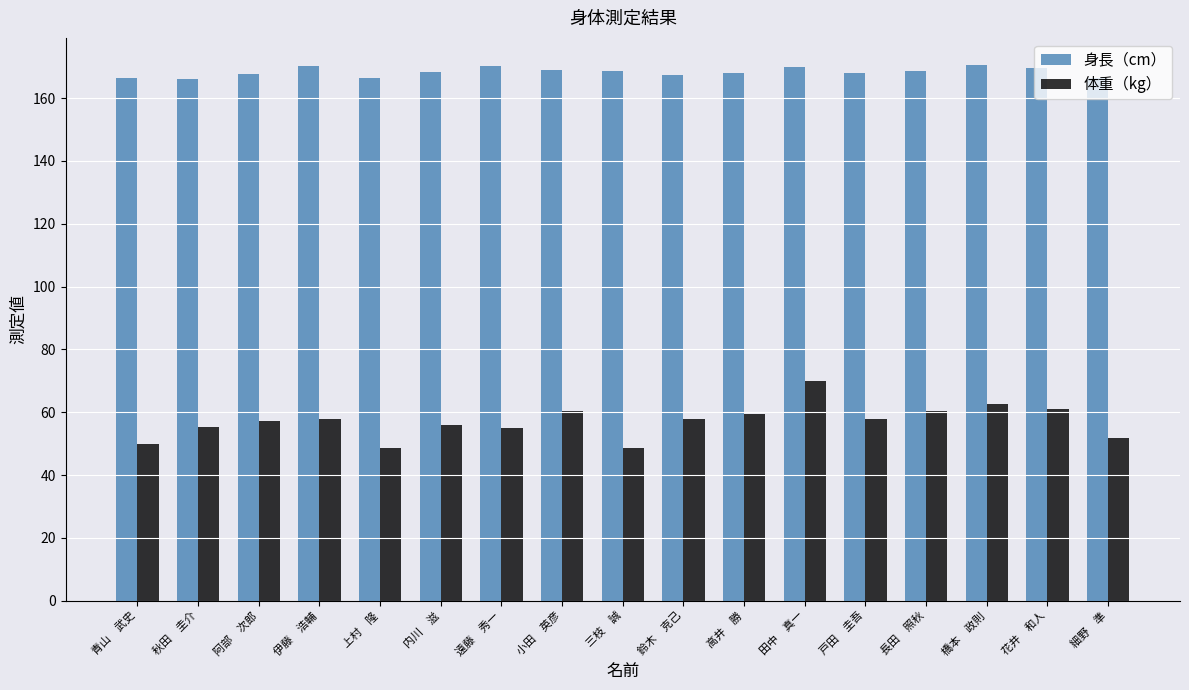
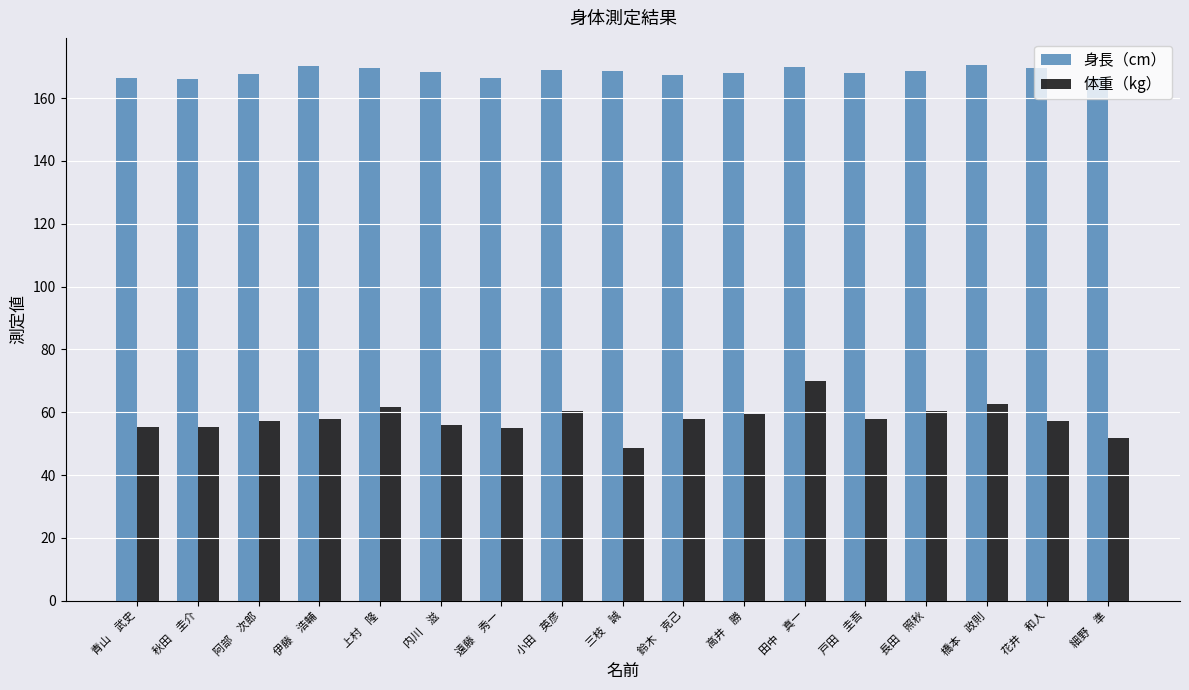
体重（kg）, 青山 武史: 50 -> 55
身長（cm）, 上村 隆: 166 -> 170
体重（kg）, 上村 隆: 49 -> 62
身長（cm）, 遠藤 秀一: 170 -> 167
体重（kg）, 花井 和人: 61 -> 57
